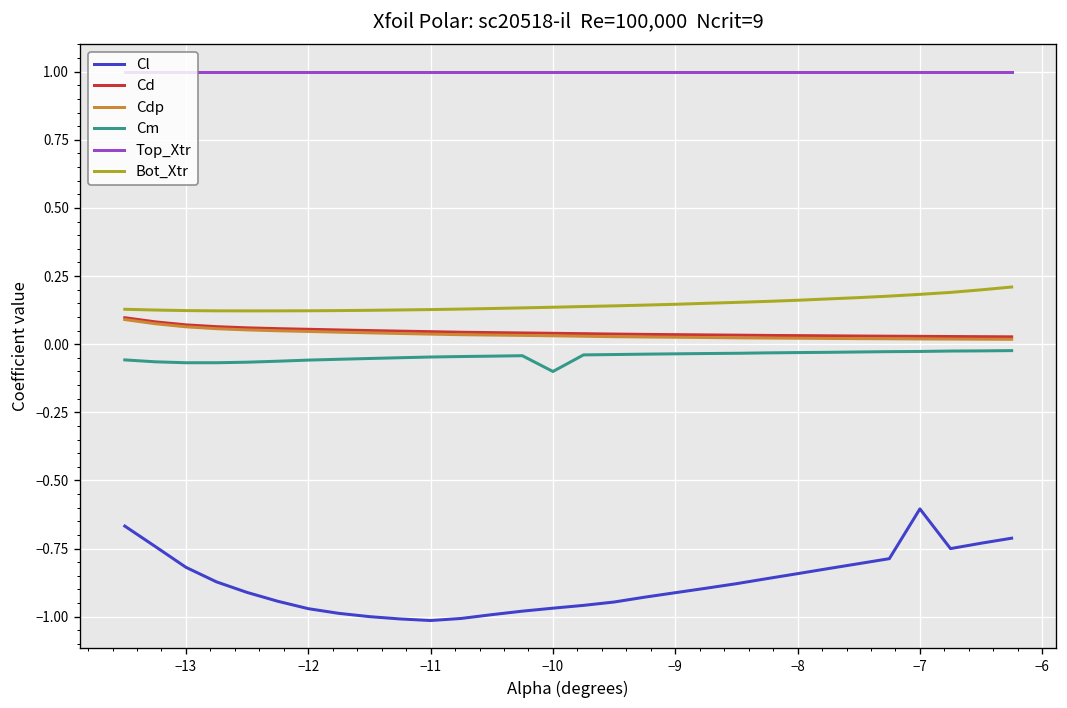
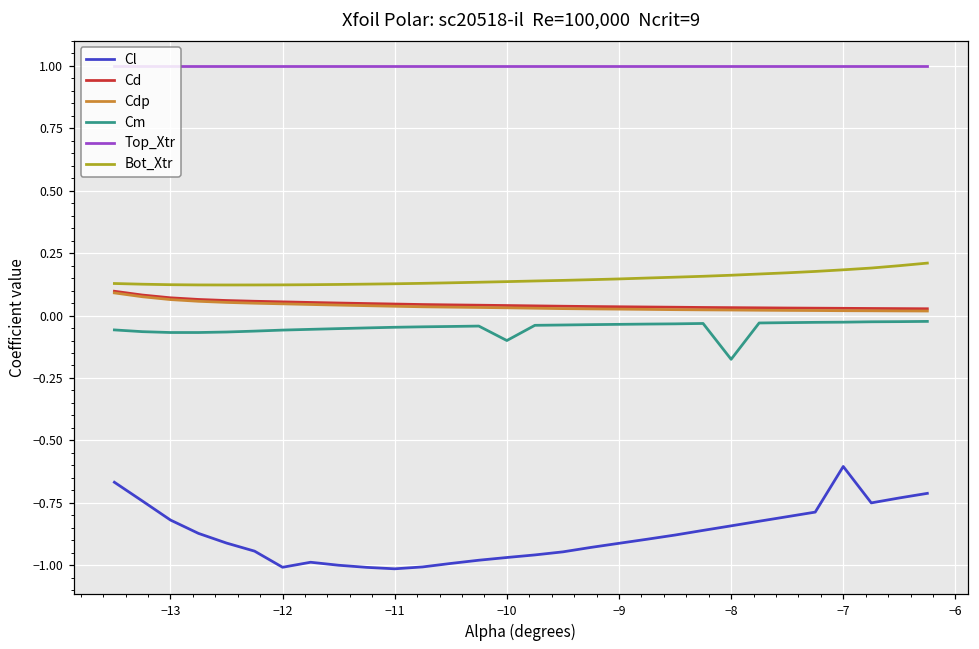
Cl, −12: -0.97 -> -1.01
Cm, −8: -0.03 -> -0.18
